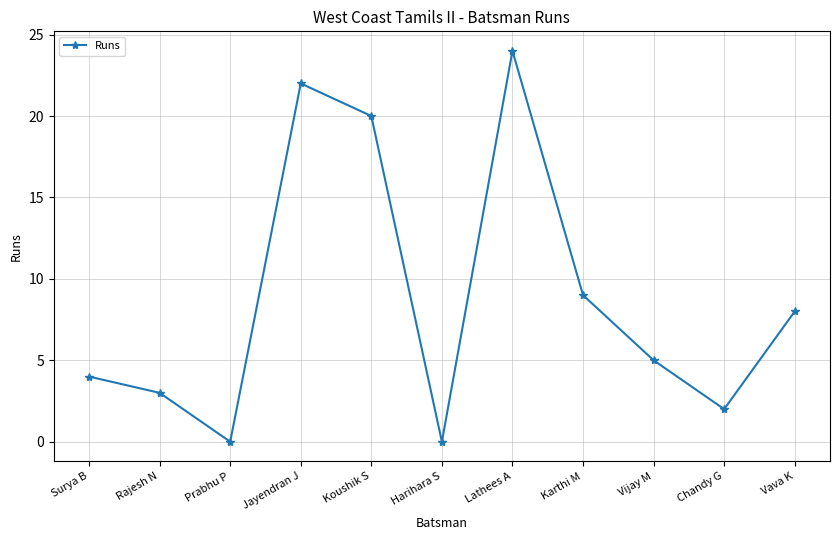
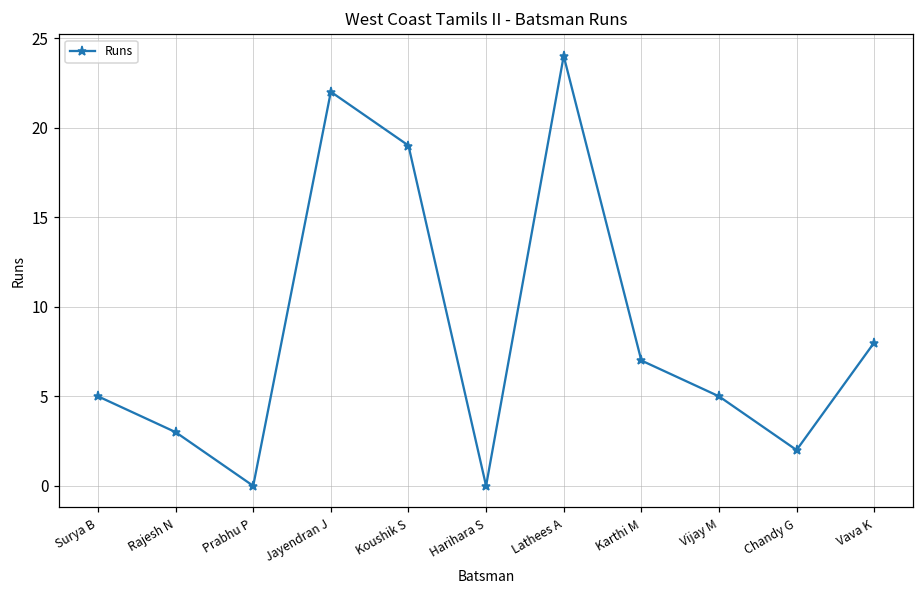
Surya B: 4 -> 5
Koushik S: 20 -> 19
Karthi M: 9 -> 7
